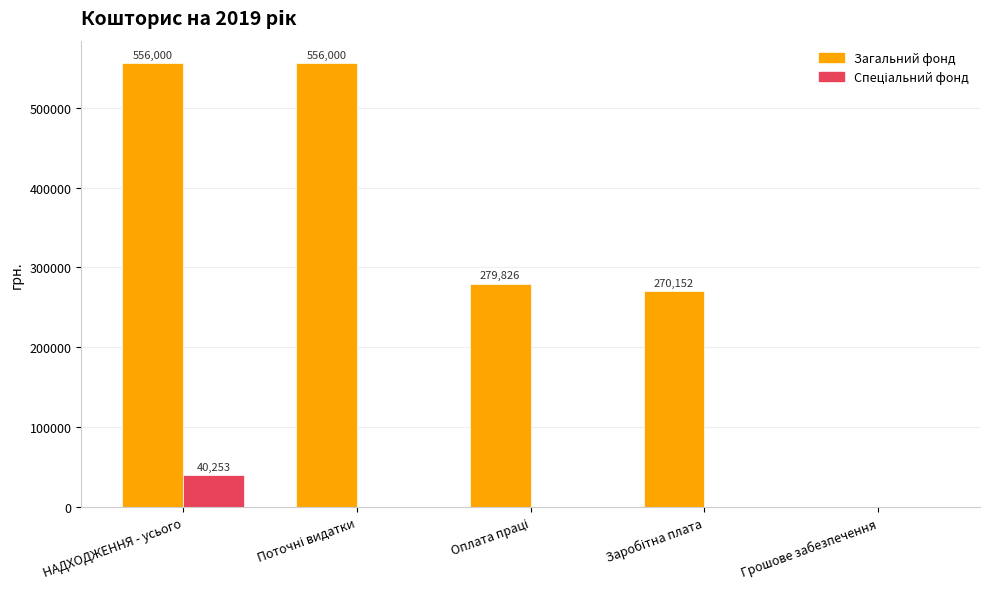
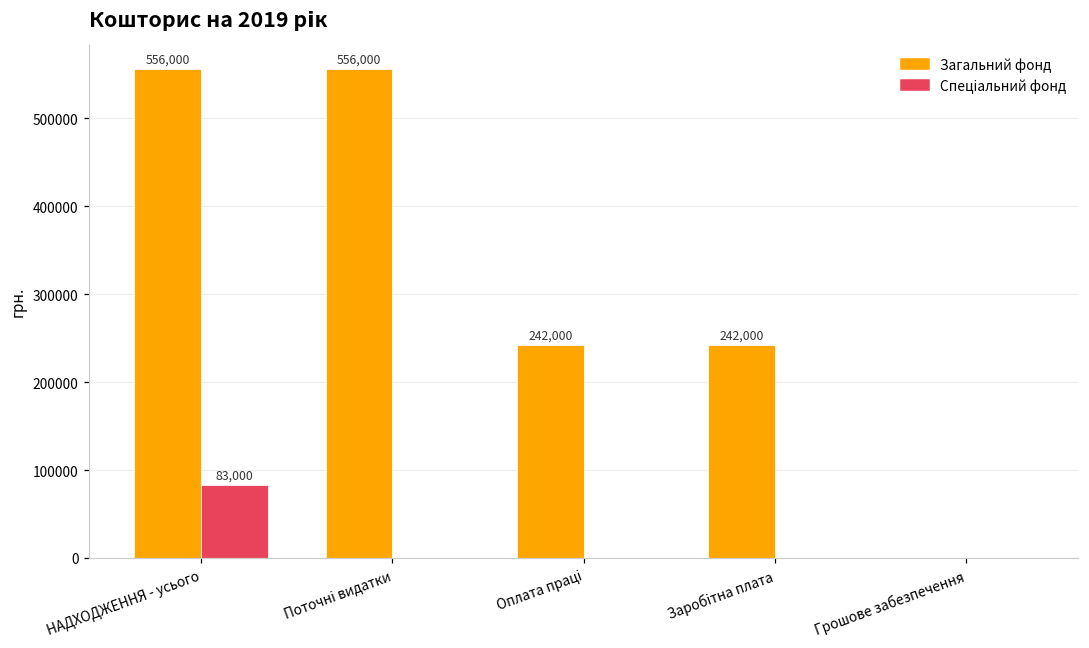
Спеціальний фонд, НАДХОДЖЕННЯ - усього: 40,253 -> 83,000
Загальний фонд, Оплата праці: 279,826 -> 242,000
Загальний фонд, Заробітна плата: 270,152 -> 242,000
